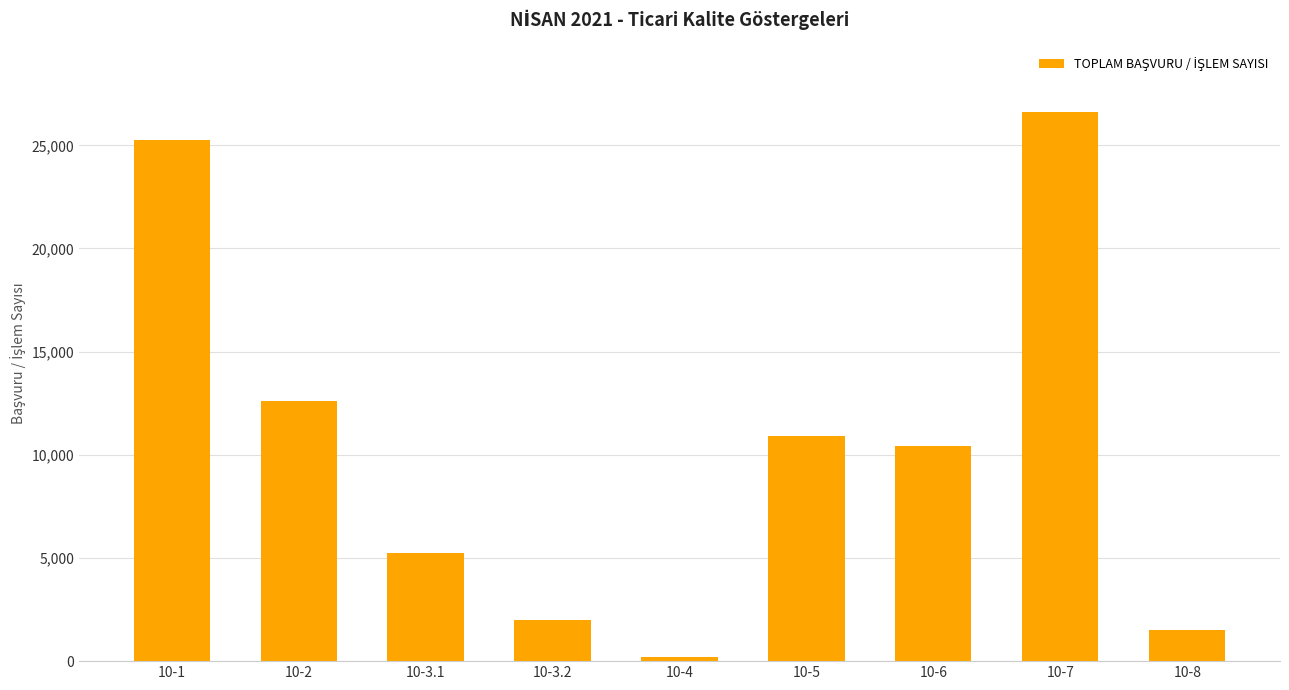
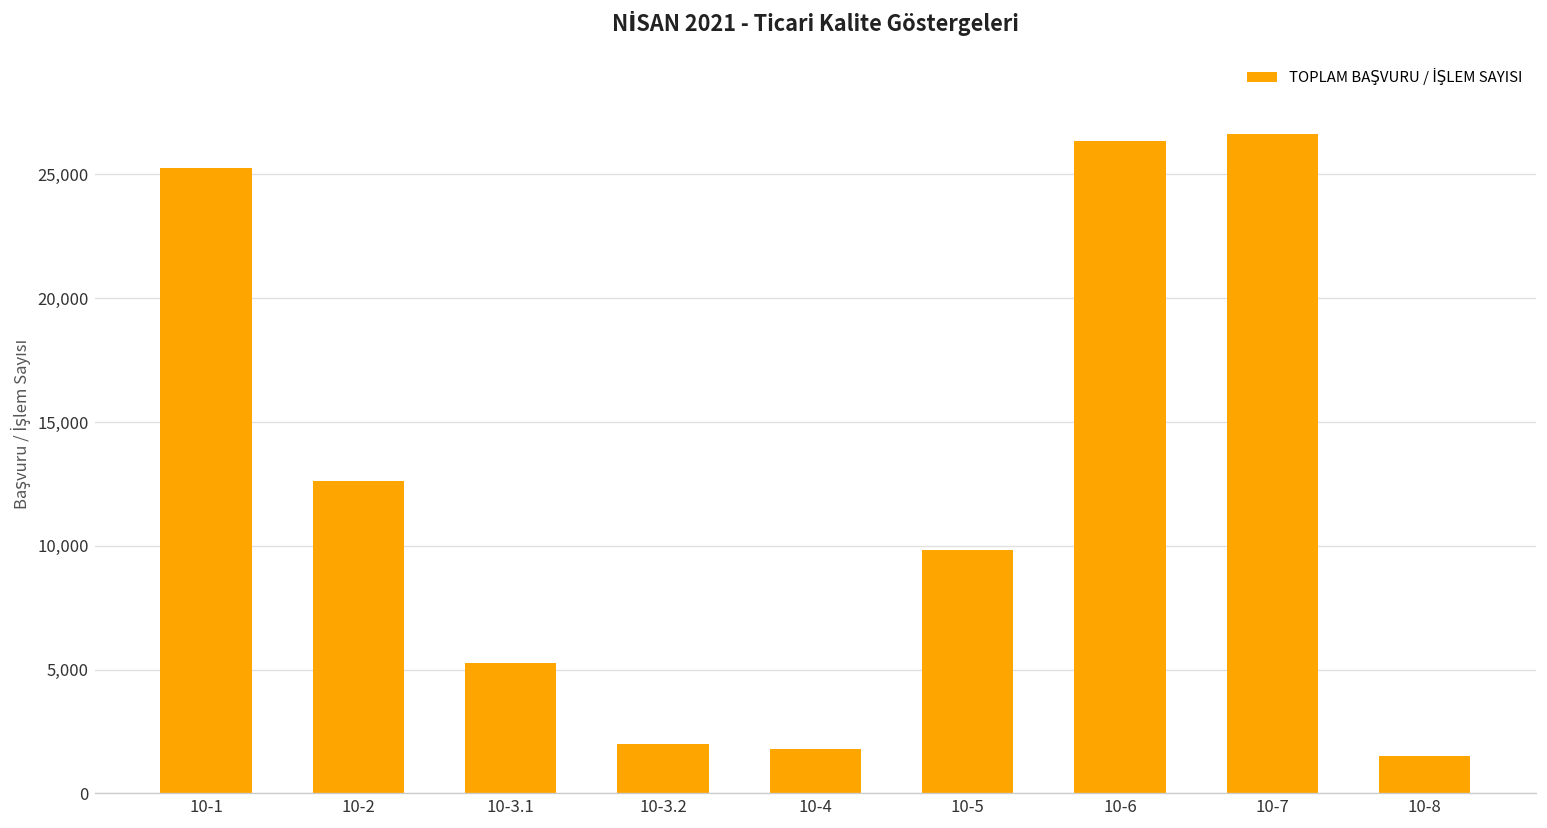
10-4: 200 -> 1,800
10-5: 10,900 -> 9,800
10-6: 10,400 -> 26,300
